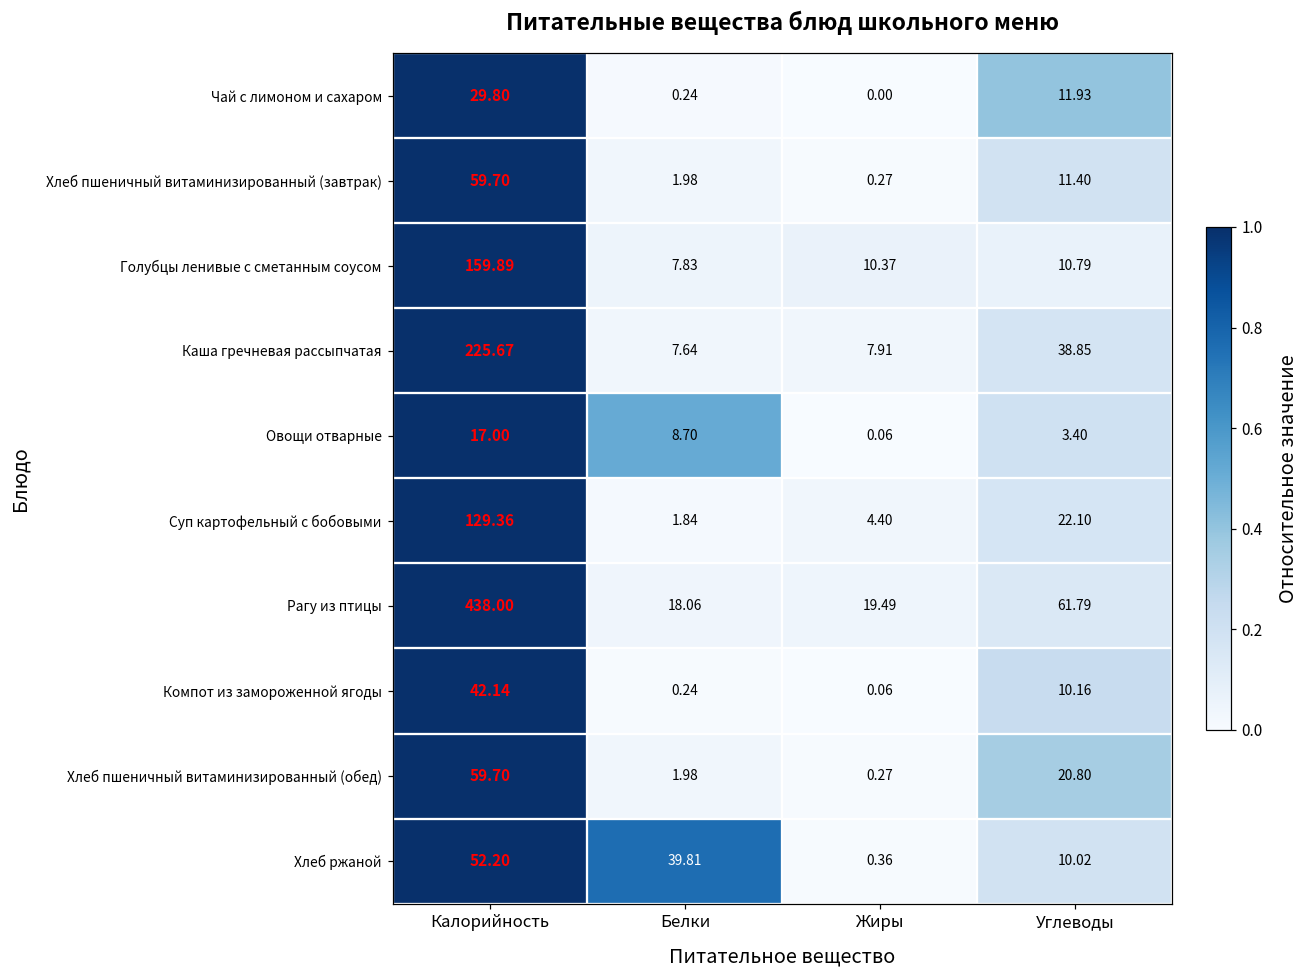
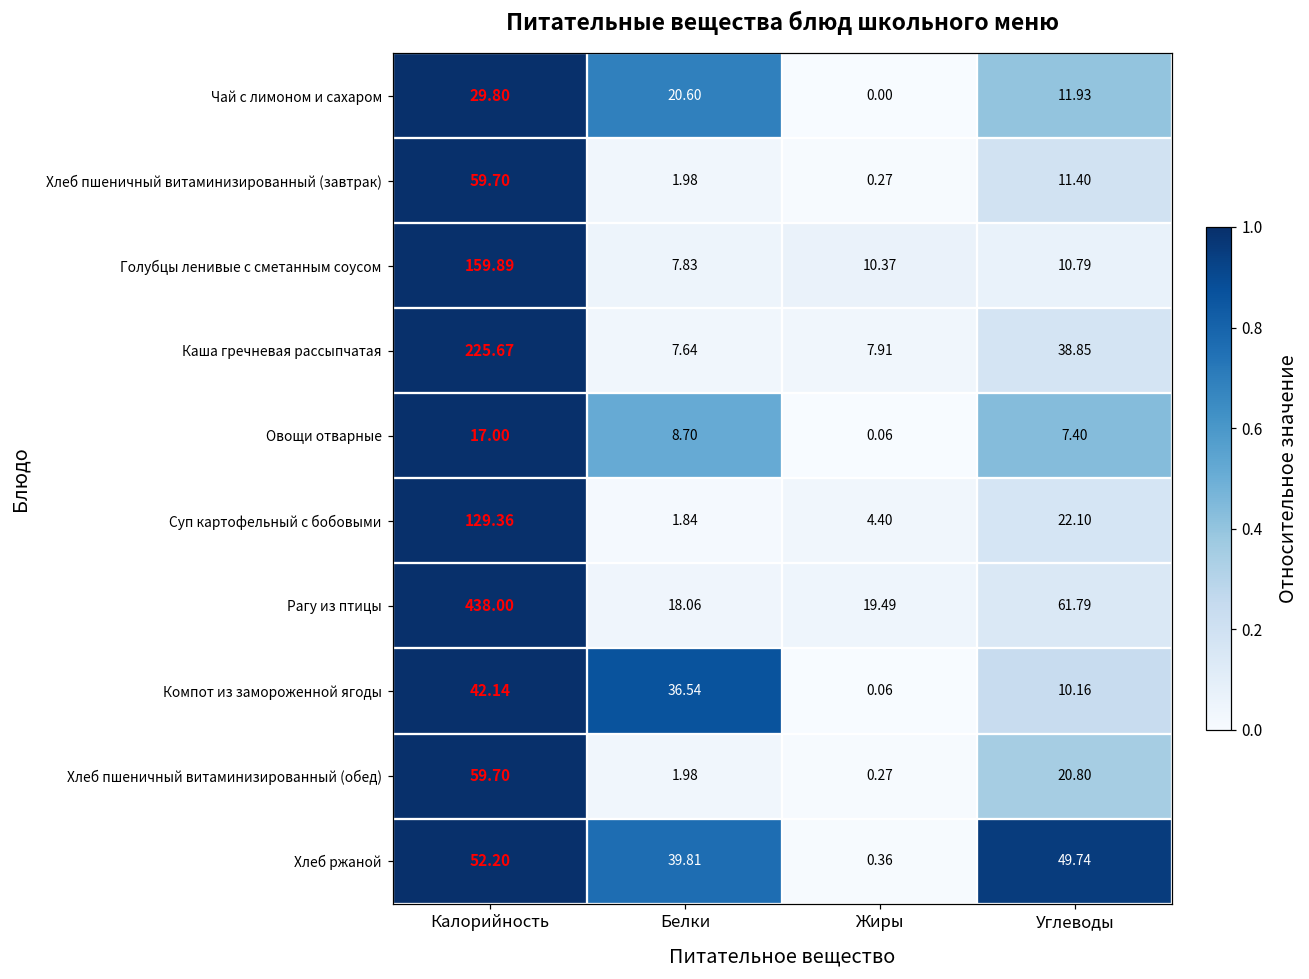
Чай с лимоном и сахаром, Белки: 0.24 -> 20.60
Овощи отварные, Углеводы: 3.40 -> 7.40
Компот из замороженной ягоды, Белки: 0.24 -> 36.54
Хлеб ржаной, Углеводы: 10.02 -> 49.74
